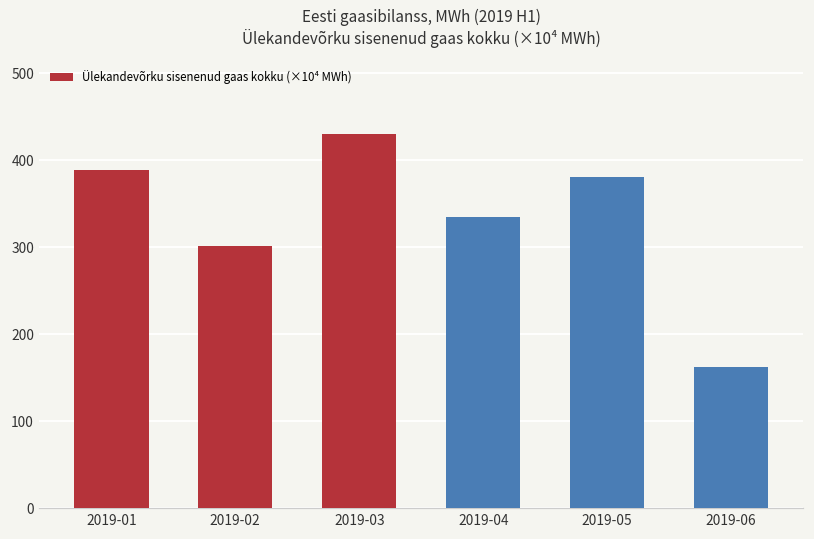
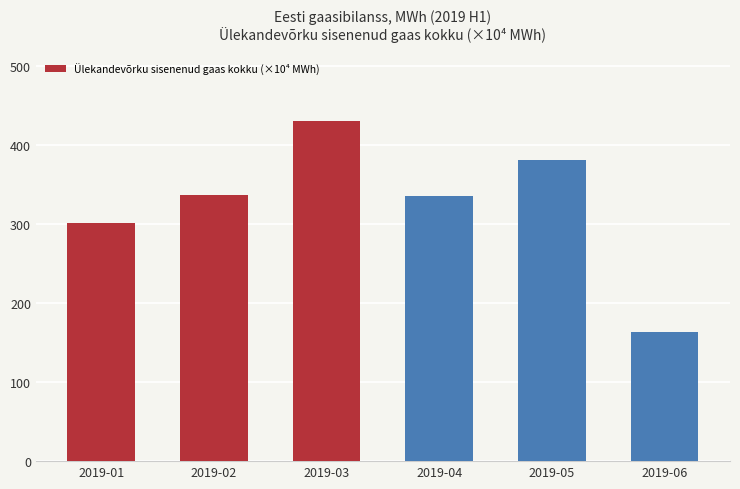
2019-01: 390 -> 300
2019-02: 300 -> 340
